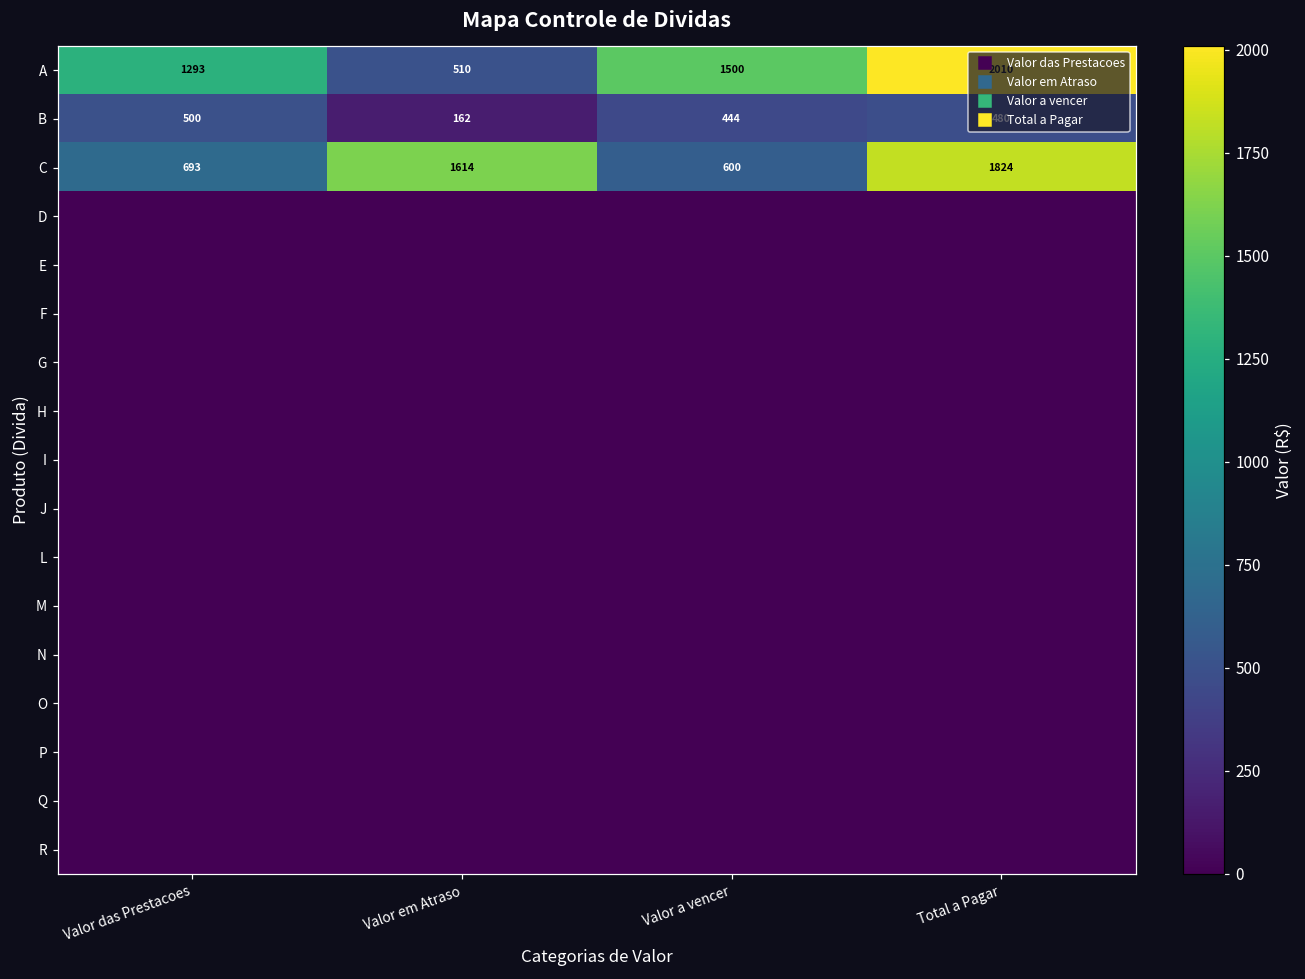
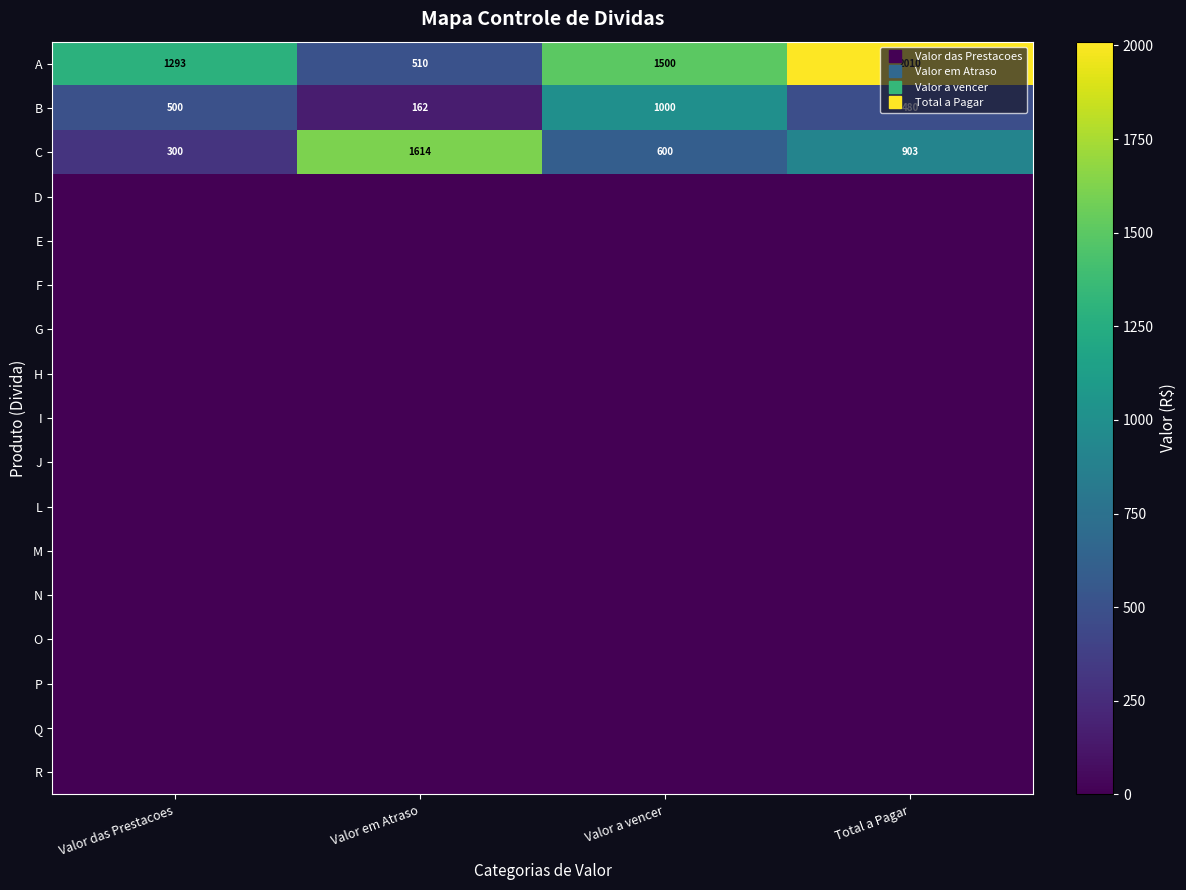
B, Valor a vencer: 444 -> 1000
C, Valor das Prestacoes: 693 -> 300
C, Total a Pagar: 1824 -> 903
